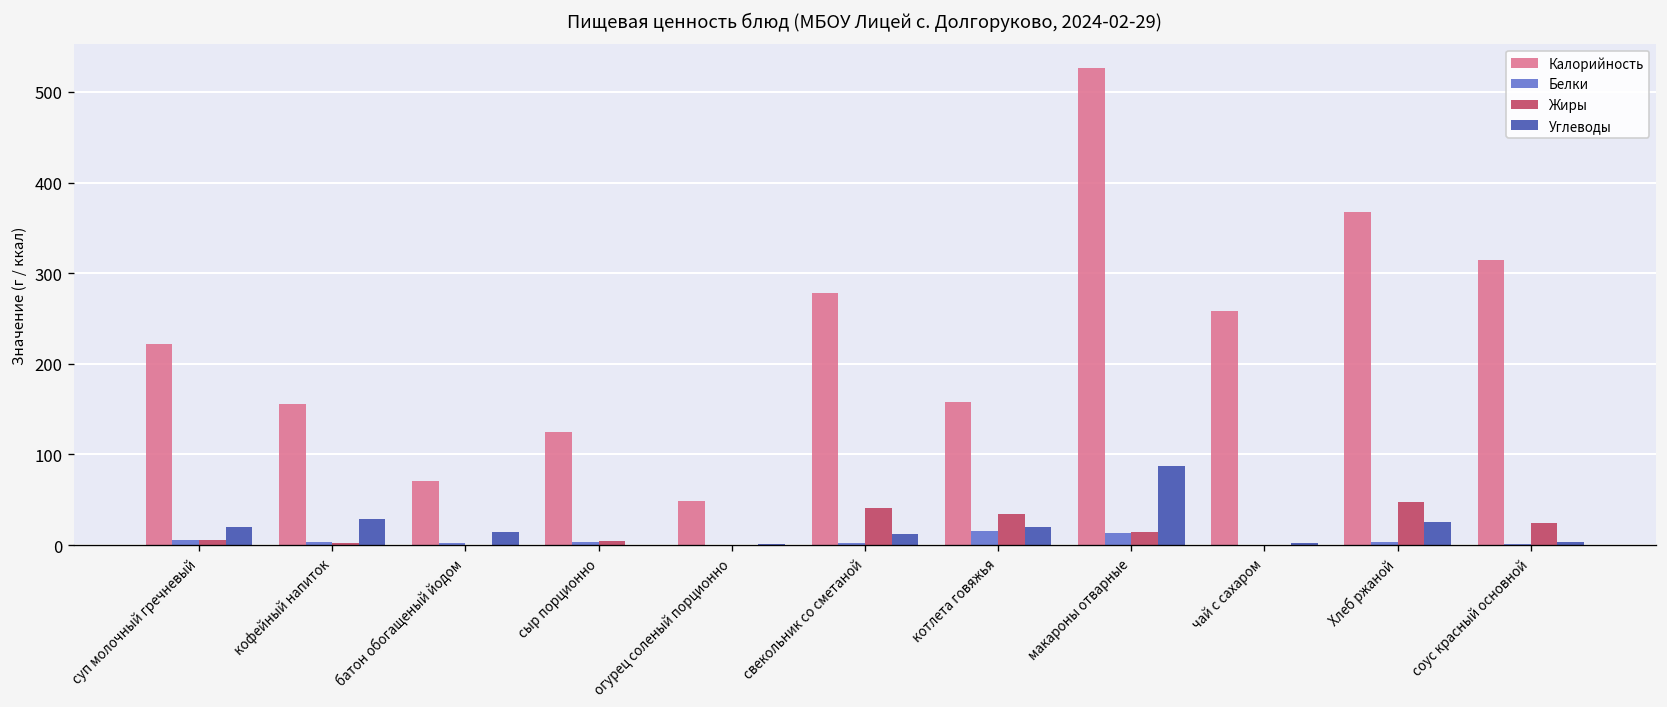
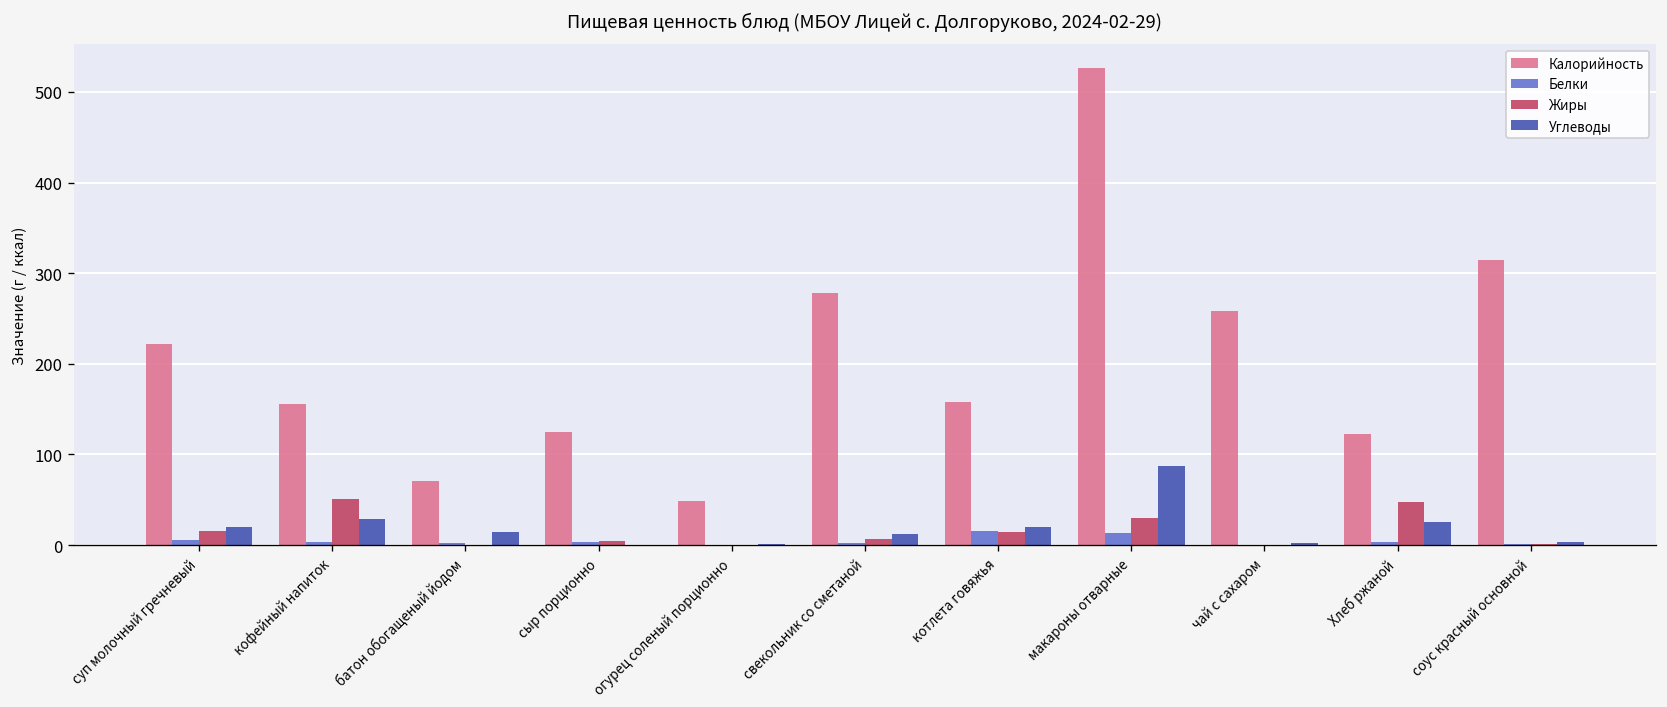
Жиры, суп молочный гречневый: 10 -> 20
Жиры, кофейный напиток: 0 -> 50
Жиры, свекольник со сметаной: 40 -> 10
Жиры, котлета говяжья: 30 -> 10
Жиры, макароны отварные: 10 -> 30
Калорийность, Хлеб ржаной: 370 -> 120
Жиры, соус красный основной: 20 -> 0
